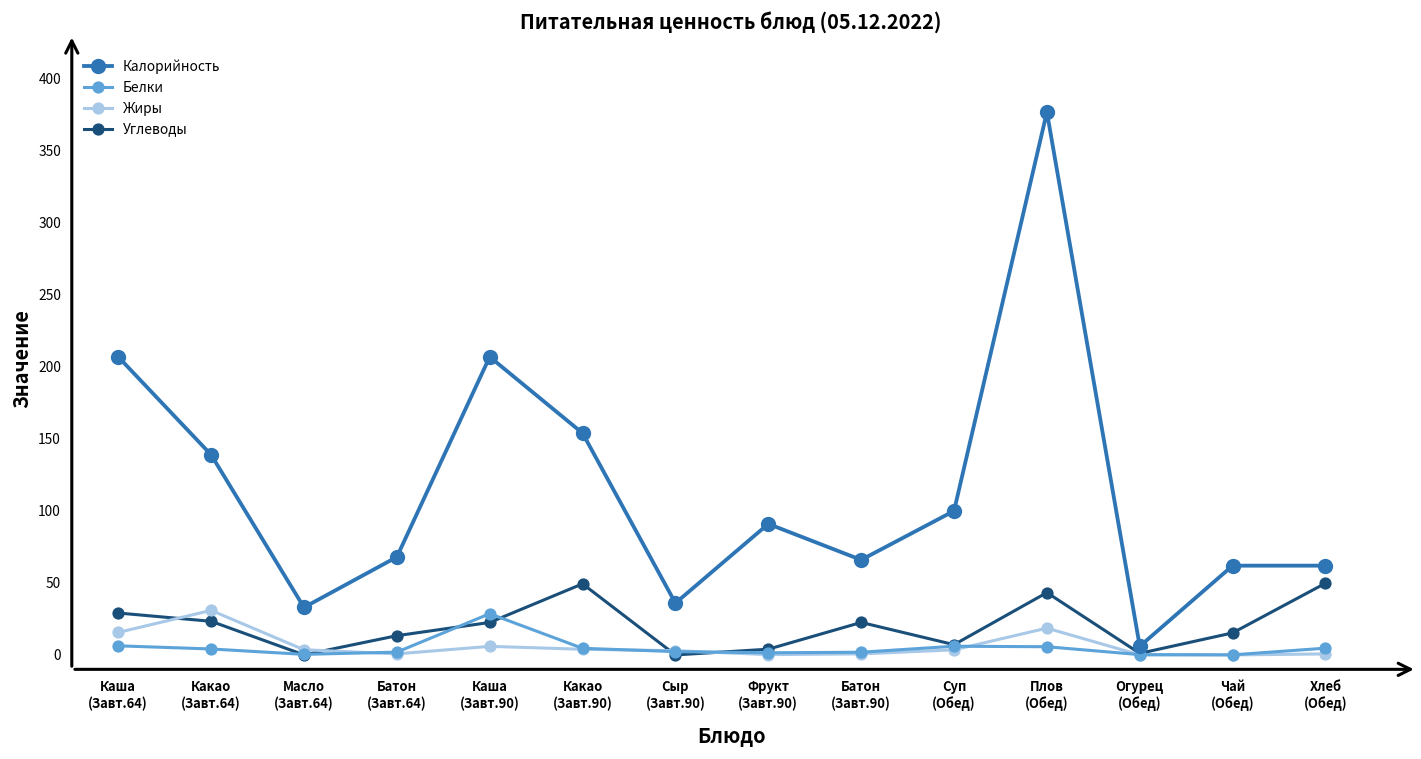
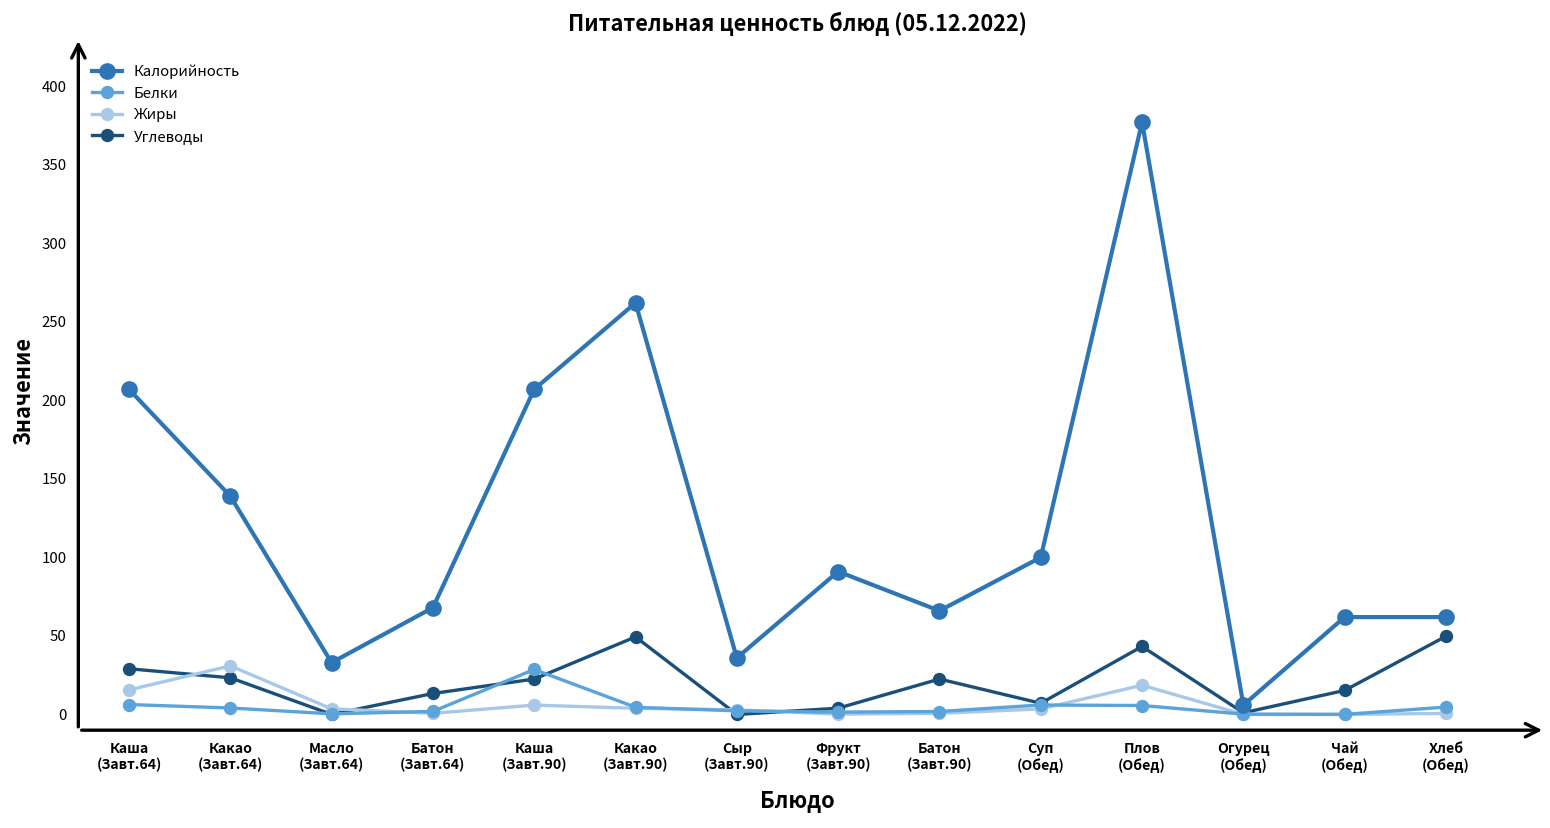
Калорийность, Какао (Завт.90): 154 -> 262
